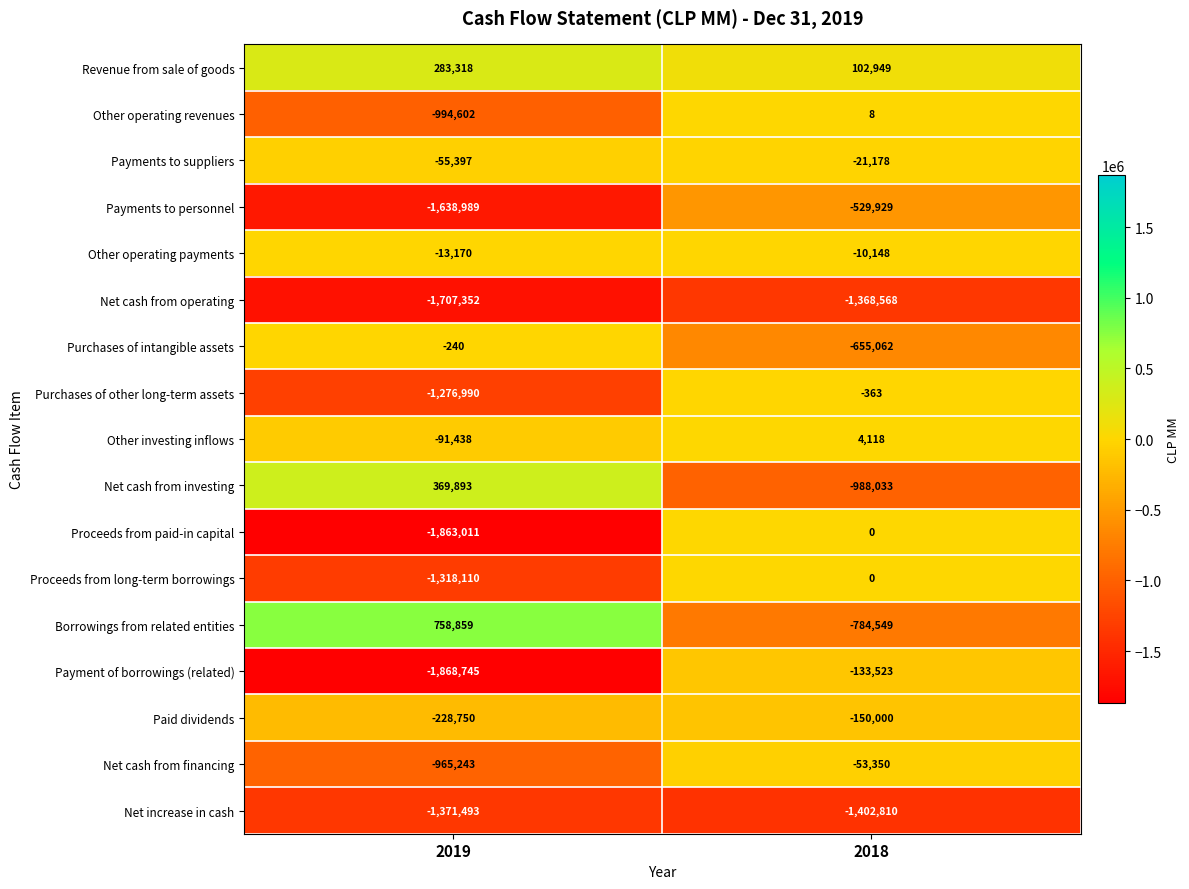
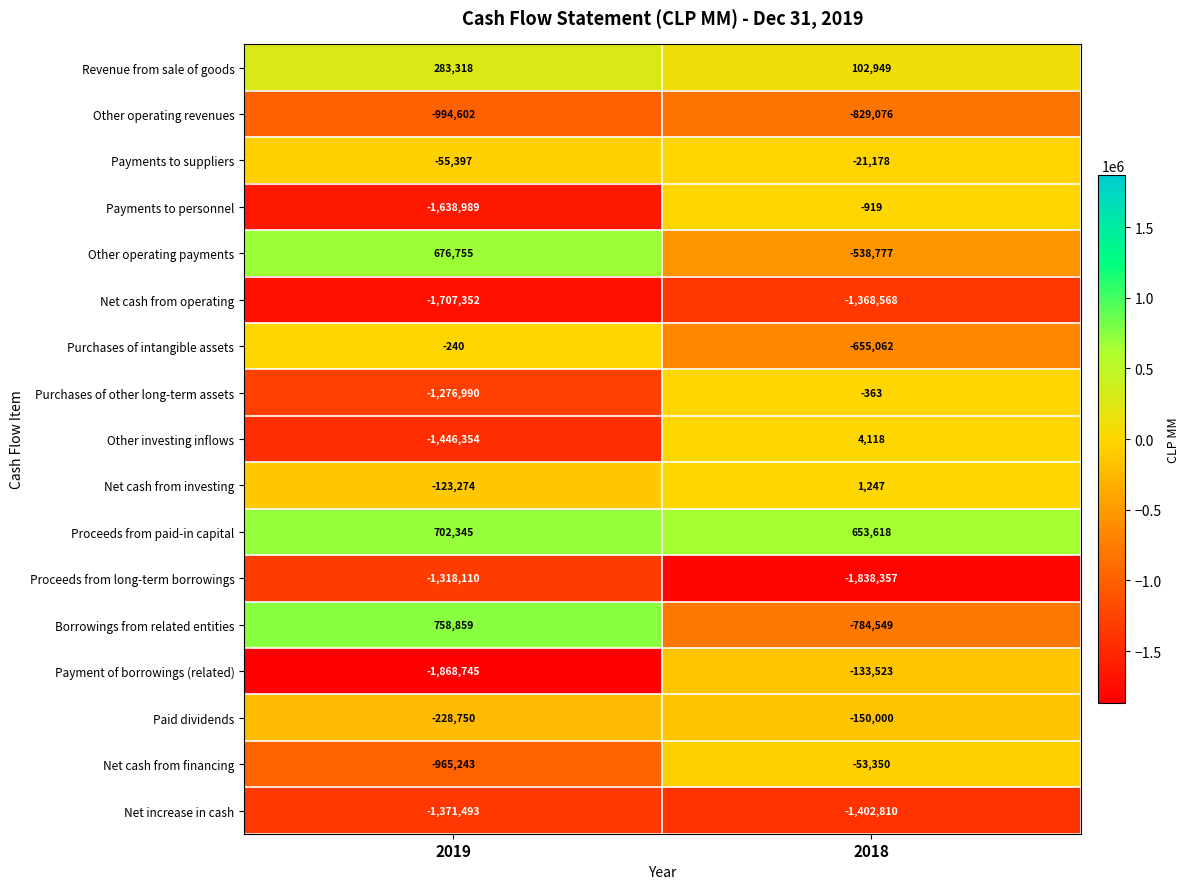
Other operating revenues, 2018: 8 -> -829,076
Payments to personnel, 2018: -529,929 -> -919
Other operating payments, 2019: -13,170 -> 676,755
Other operating payments, 2018: -10,148 -> -538,777
Other investing inflows, 2019: -91,438 -> -1,446,354
Net cash from investing, 2019: 369,893 -> -123,274
Net cash from investing, 2018: -988,033 -> 1,247
Proceeds from paid-in capital, 2019: -1,863,011 -> 702,345
Proceeds from paid-in capital, 2018: 0 -> 653,618
Proceeds from long-term borrowings, 2018: 0 -> -1,838,357
